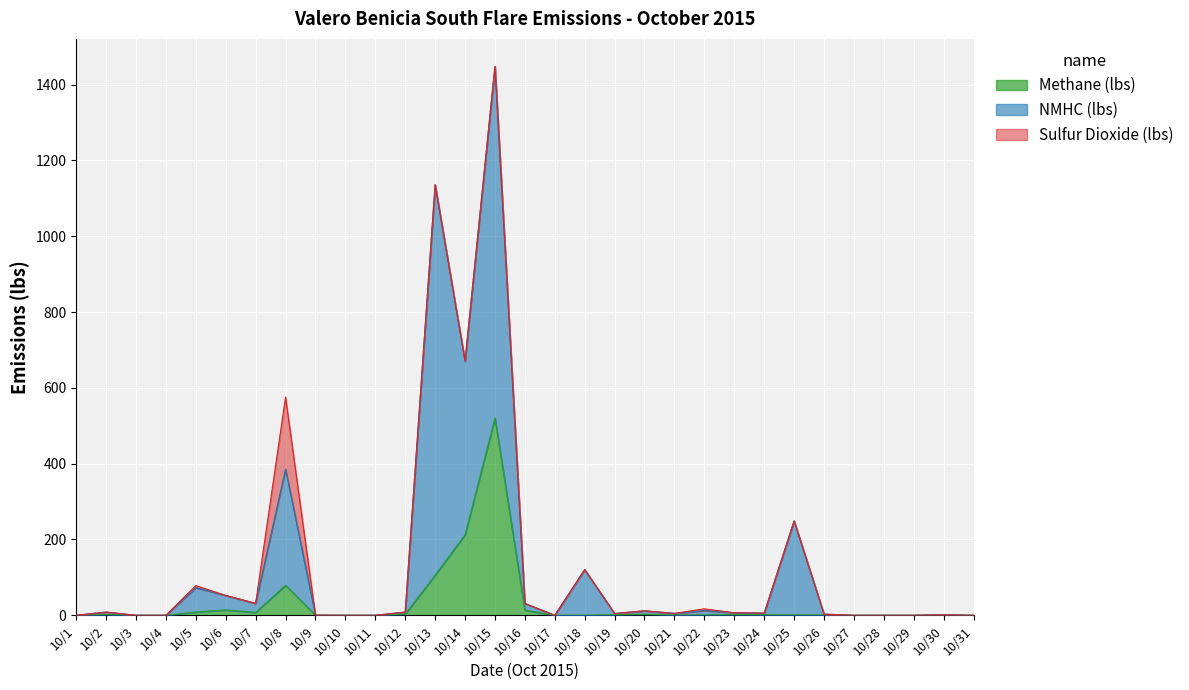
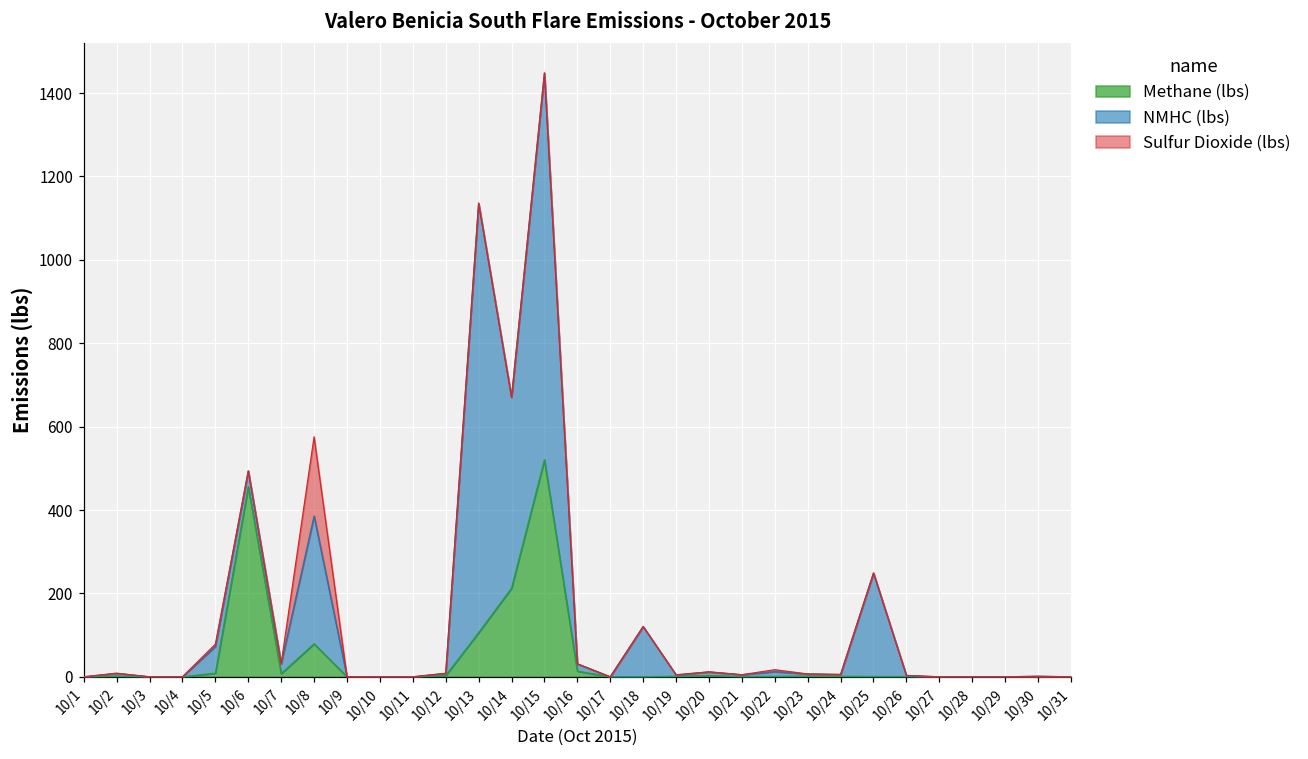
Methane (lbs), 10/6: 10 -> 460
